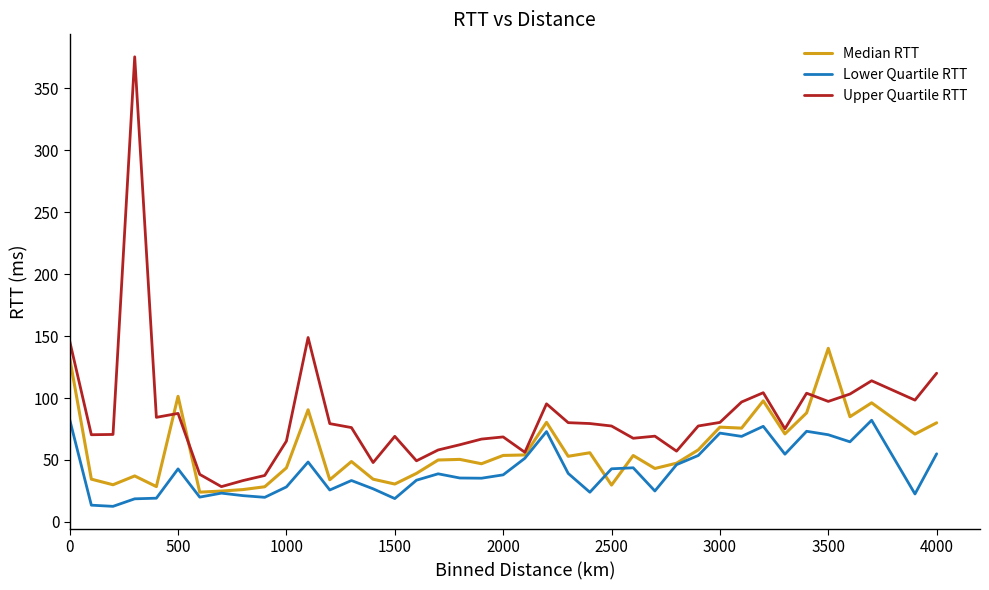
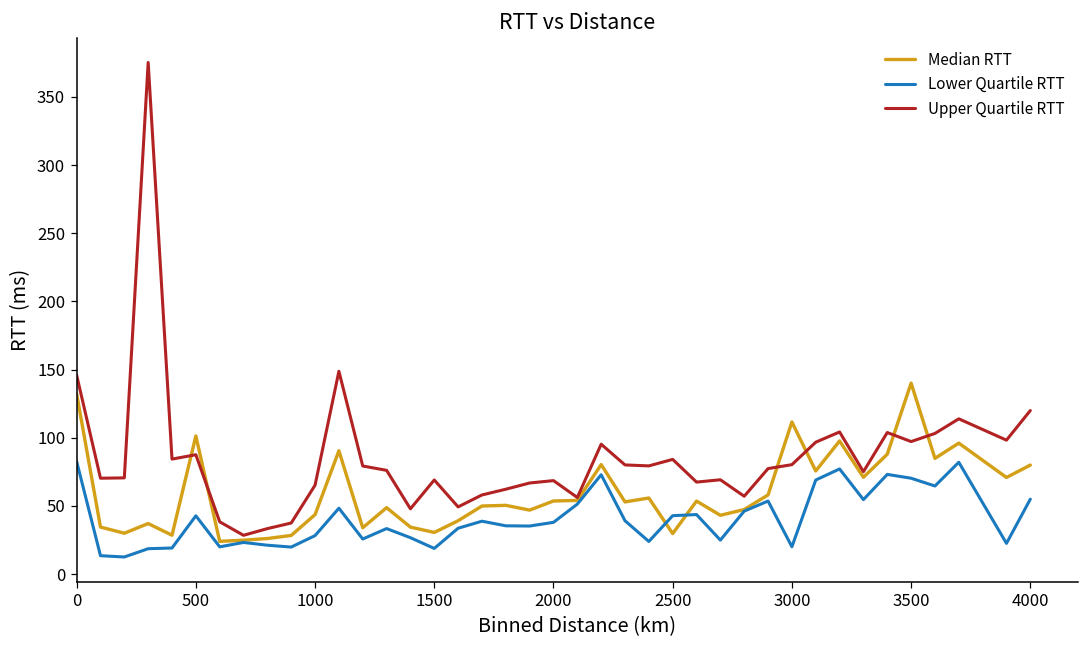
Upper Quartile RTT, 2500: 77 -> 84
Median RTT, 3000: 76 -> 112
Lower Quartile RTT, 3000: 72 -> 20
